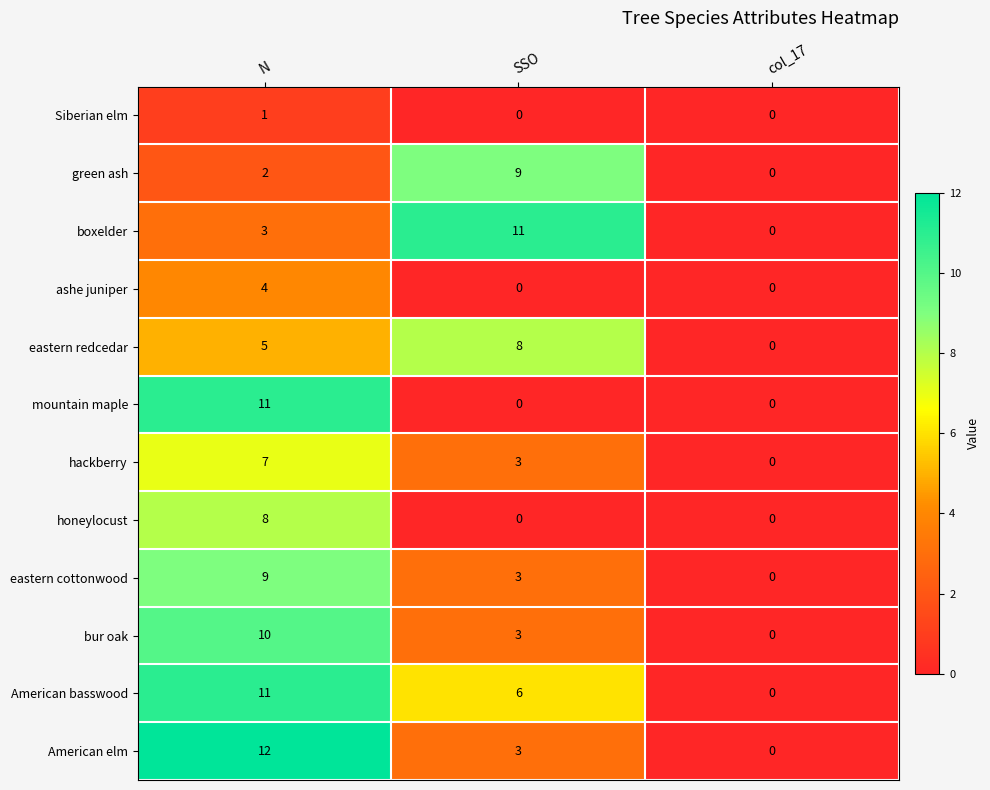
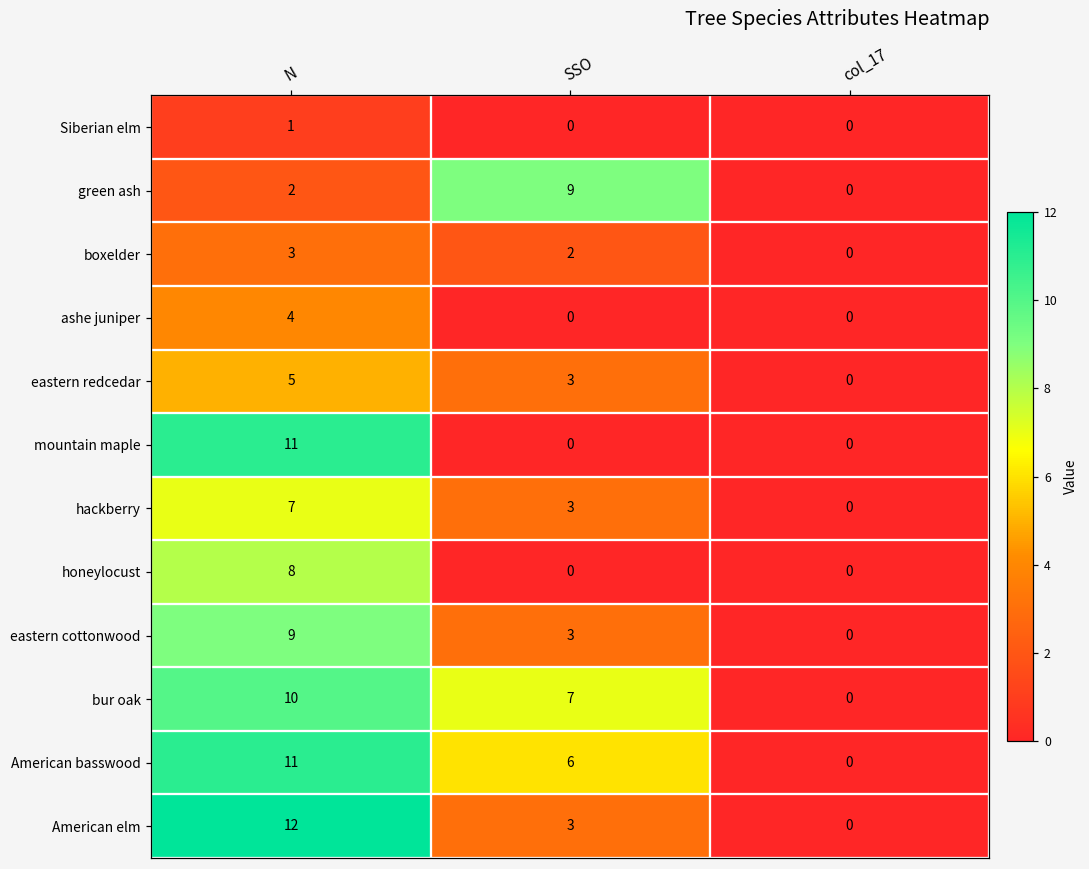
boxelder, SSO: 11 -> 2
eastern redcedar, SSO: 8 -> 3
bur oak, SSO: 3 -> 7
